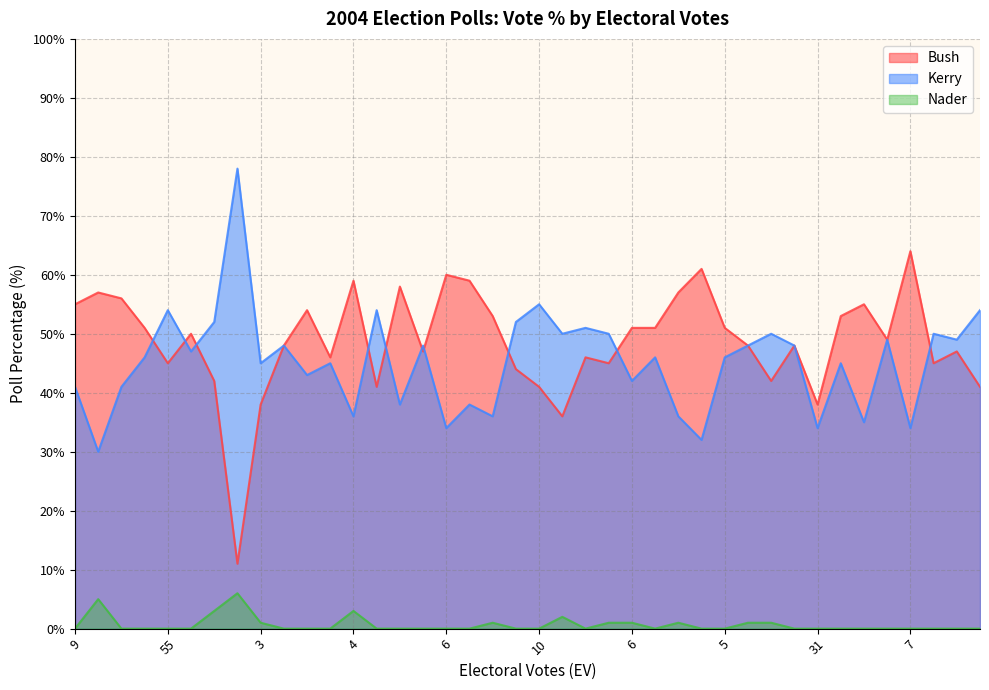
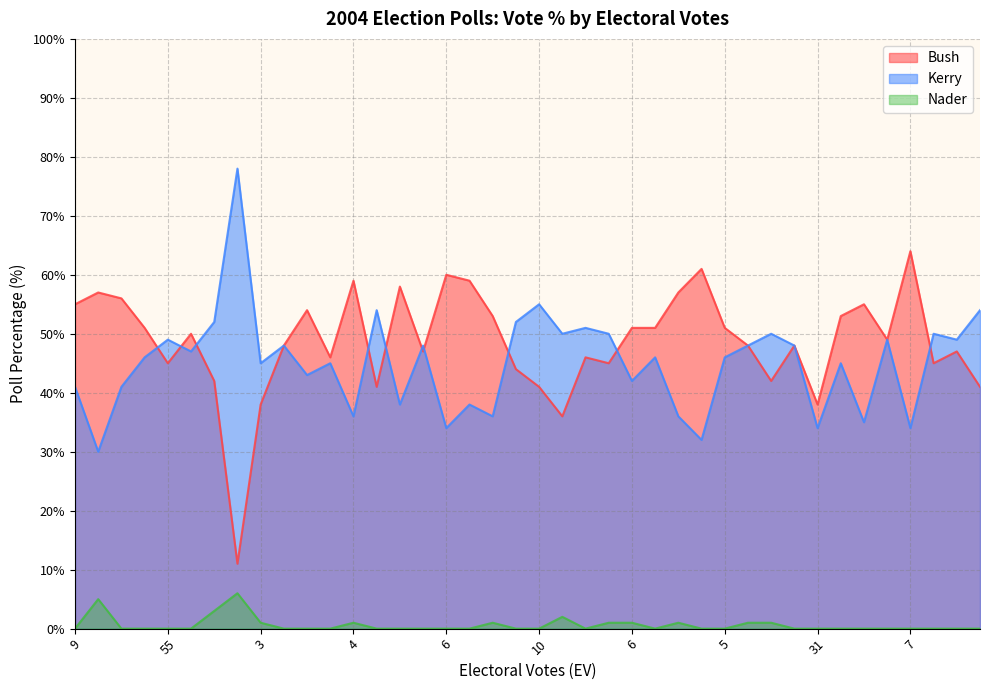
Kerry, 55: 54% -> 49%
Nader, 4: 3% -> 1%
